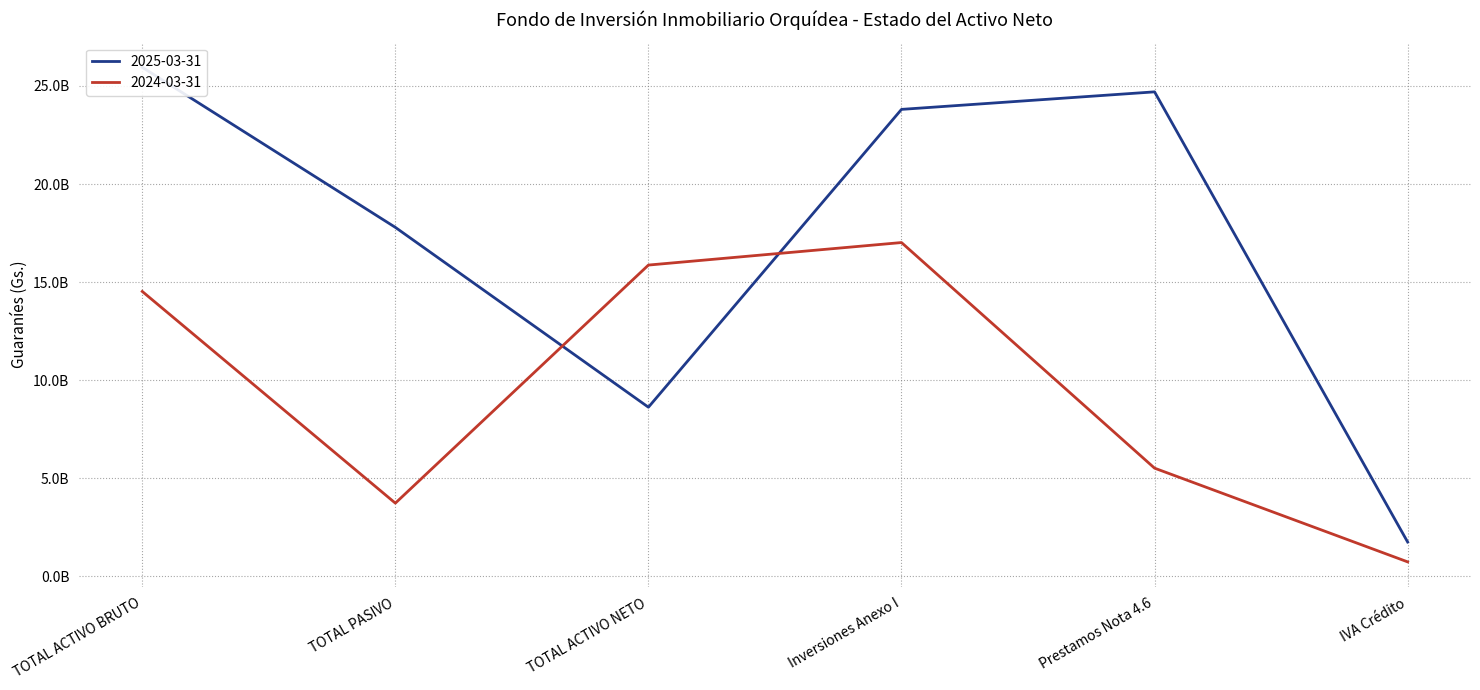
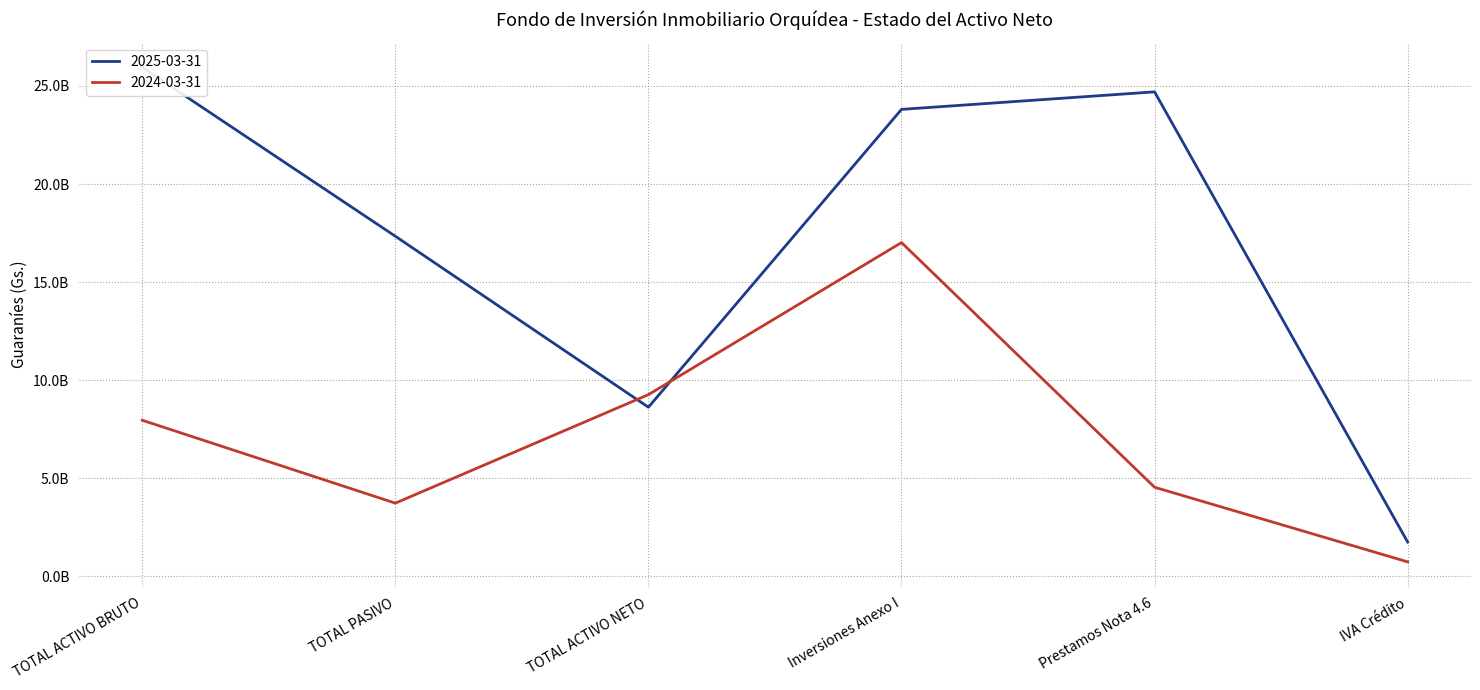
2024-03-31, TOTAL ACTIVO BRUTO: 14500000000 -> 8000000000
2025-03-31, TOTAL PASIVO: 17800000000 -> 17300000000
2024-03-31, TOTAL ACTIVO NETO: 15900000000 -> 9300000000
2024-03-31, Prestamos Nota 4.6: 5500000000 -> 4500000000
